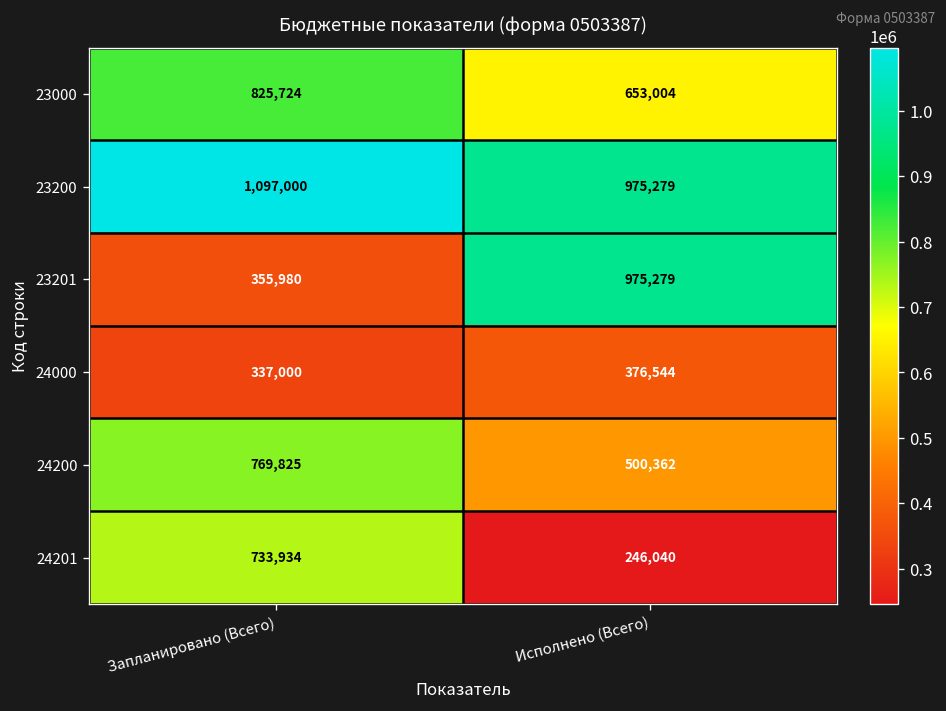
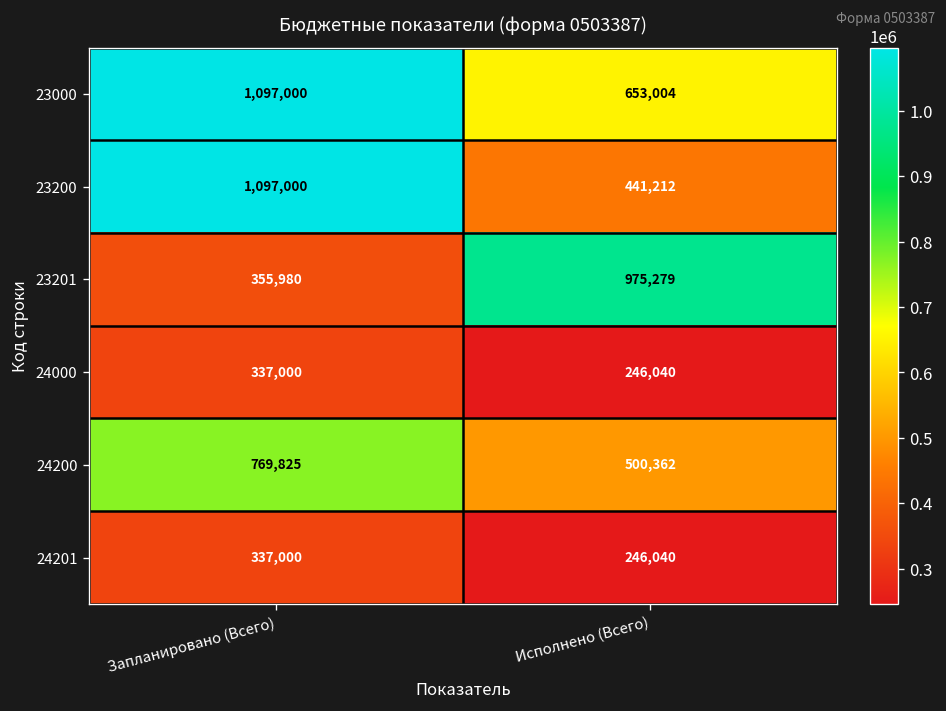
23000, Запланировано (Всего): 825,724 -> 1,097,000
23200, Исполнено (Всего): 975,279 -> 441,212
24000, Исполнено (Всего): 376,544 -> 246,040
24201, Запланировано (Всего): 733,934 -> 337,000
